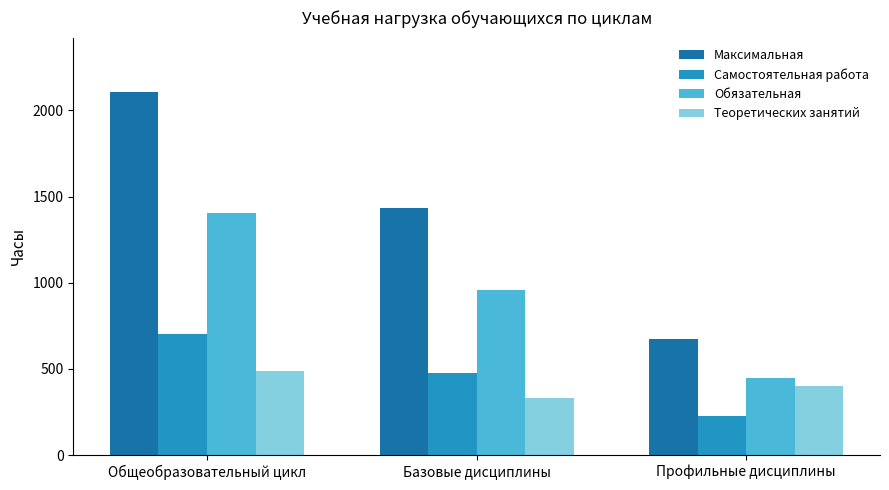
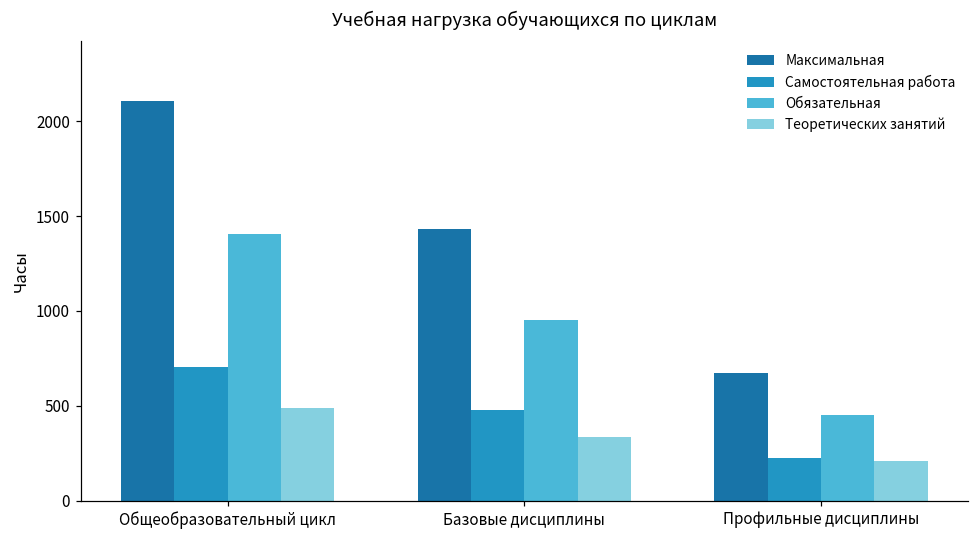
Теоретических занятий, Профильные дисциплины: 400 -> 210
